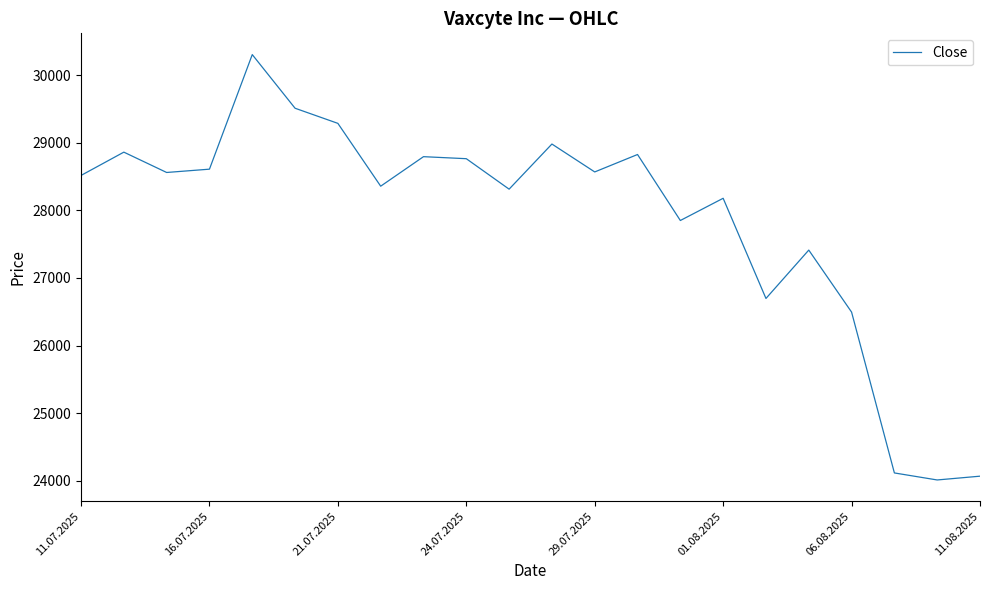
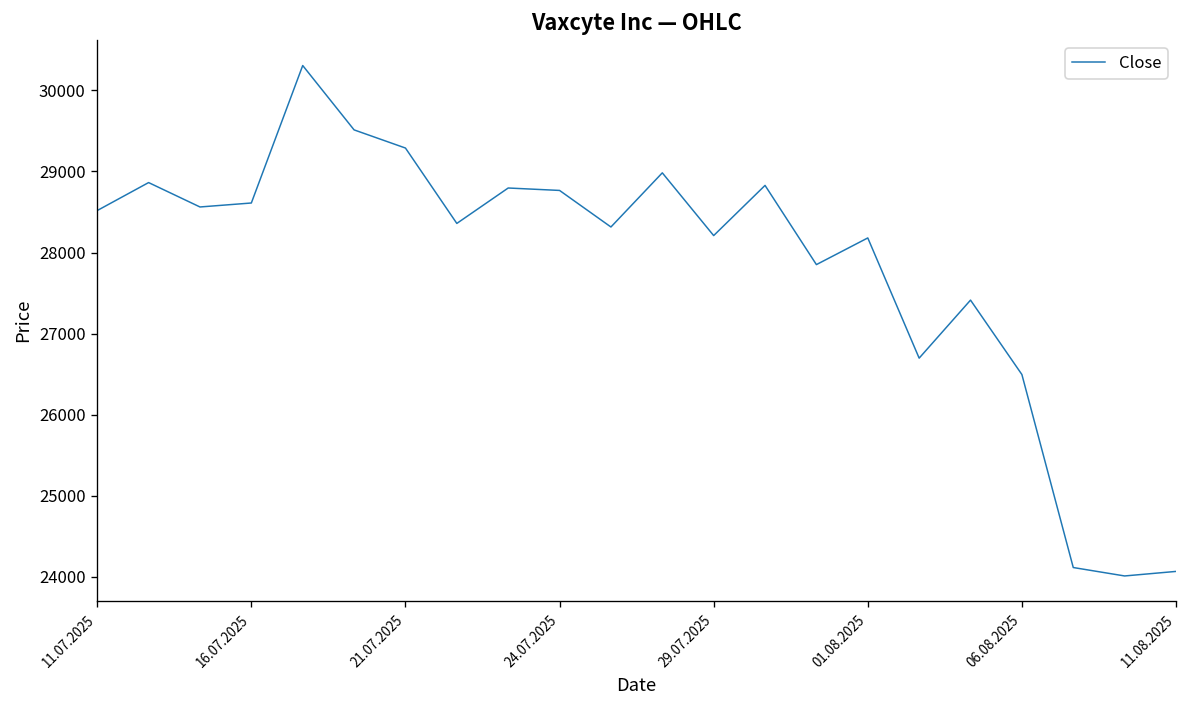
29.07.2025: 28600 -> 28200
